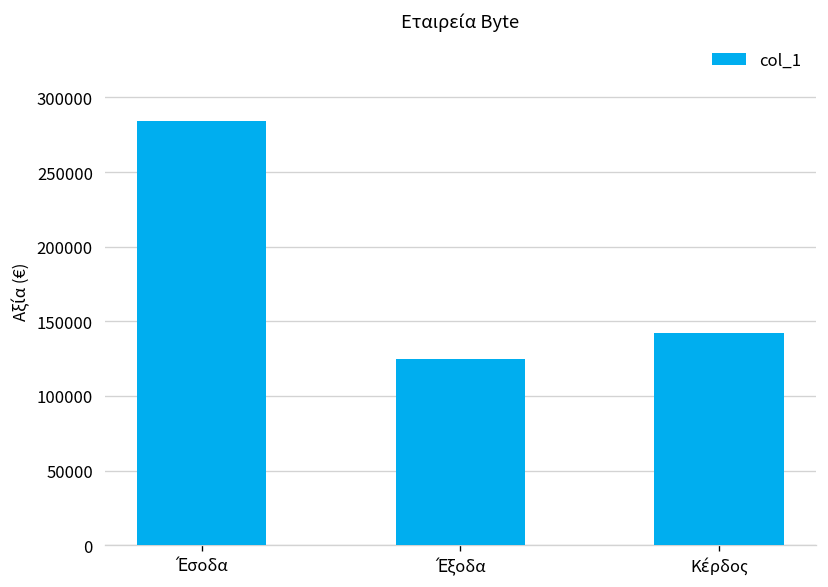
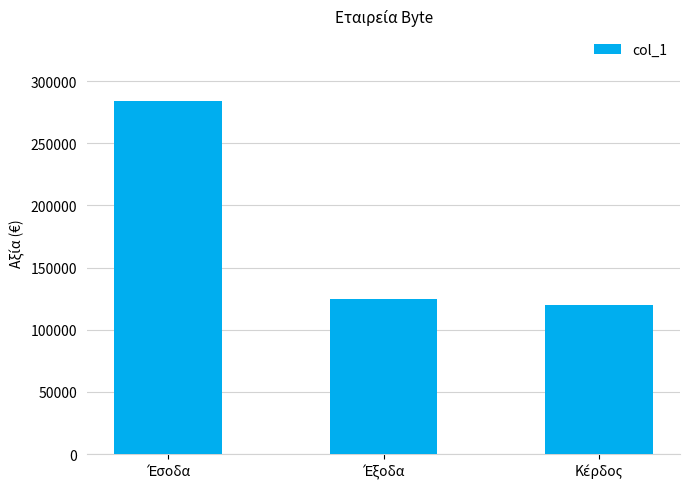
Κέρδος: 142000 -> 120000
